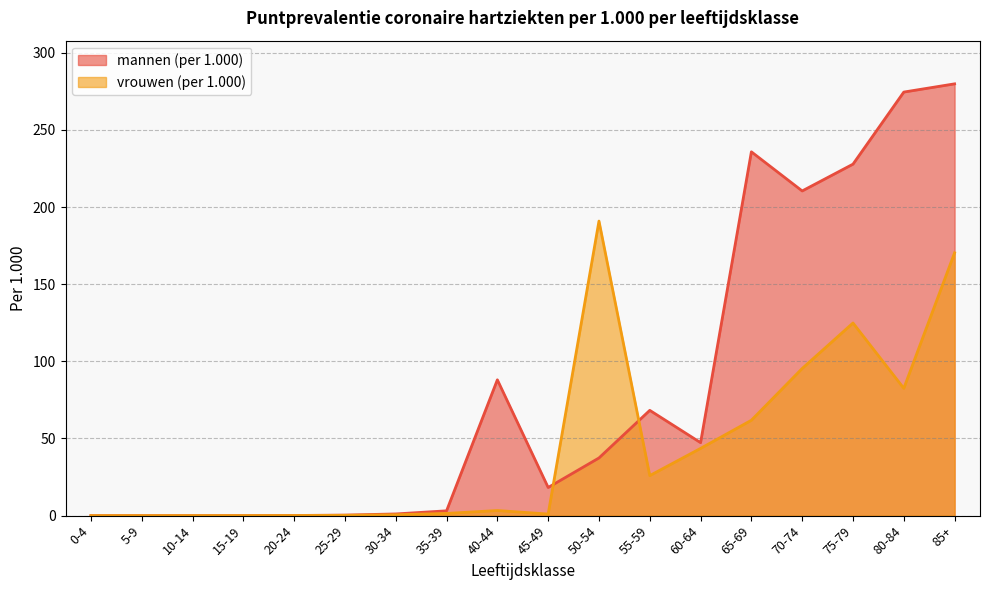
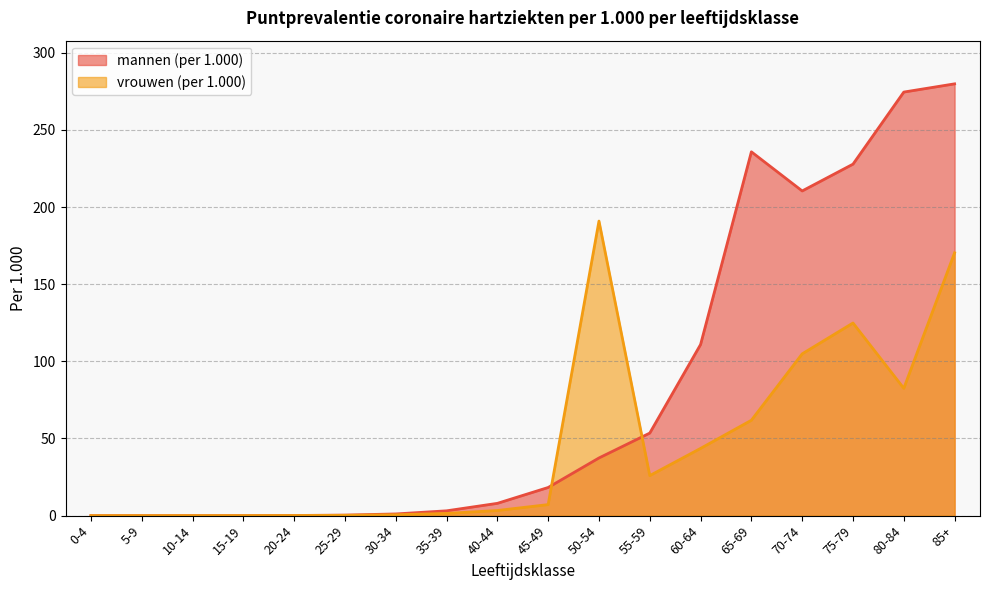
mannen (per 1.000), 40-44: 88 -> 8
vrouwen (per 1.000), 45-49: 1 -> 7
mannen (per 1.000), 55-59: 68 -> 54
mannen (per 1.000), 60-64: 47 -> 111
vrouwen (per 1.000), 70-74: 95 -> 105
